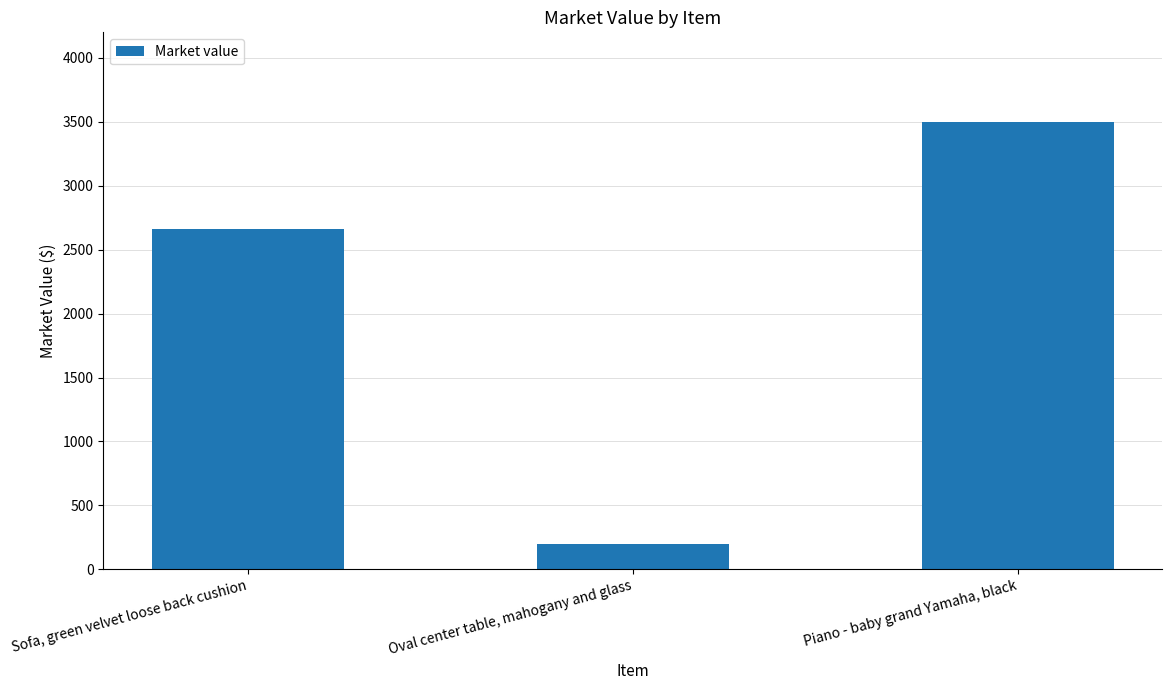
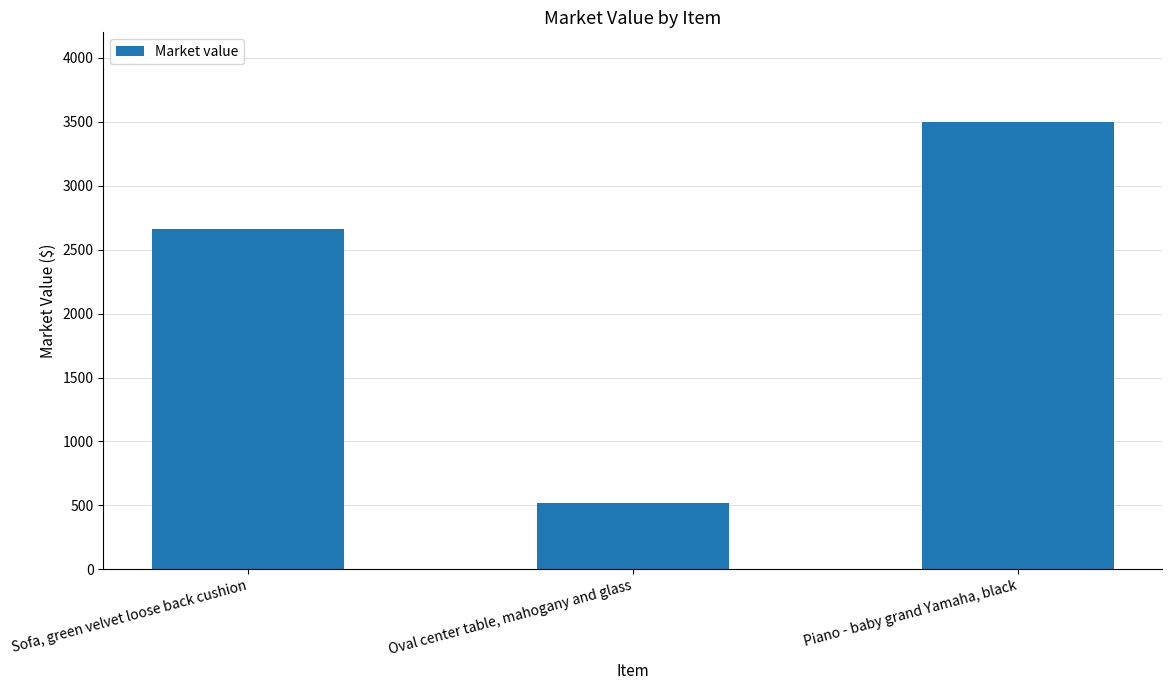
Oval center table, mahogany and glass: 200 -> 520
